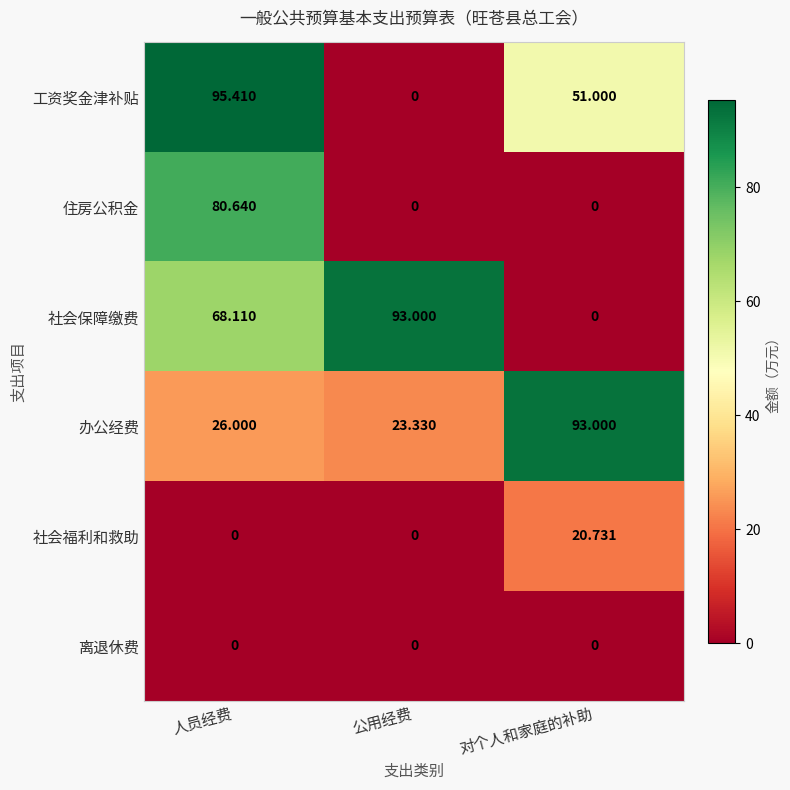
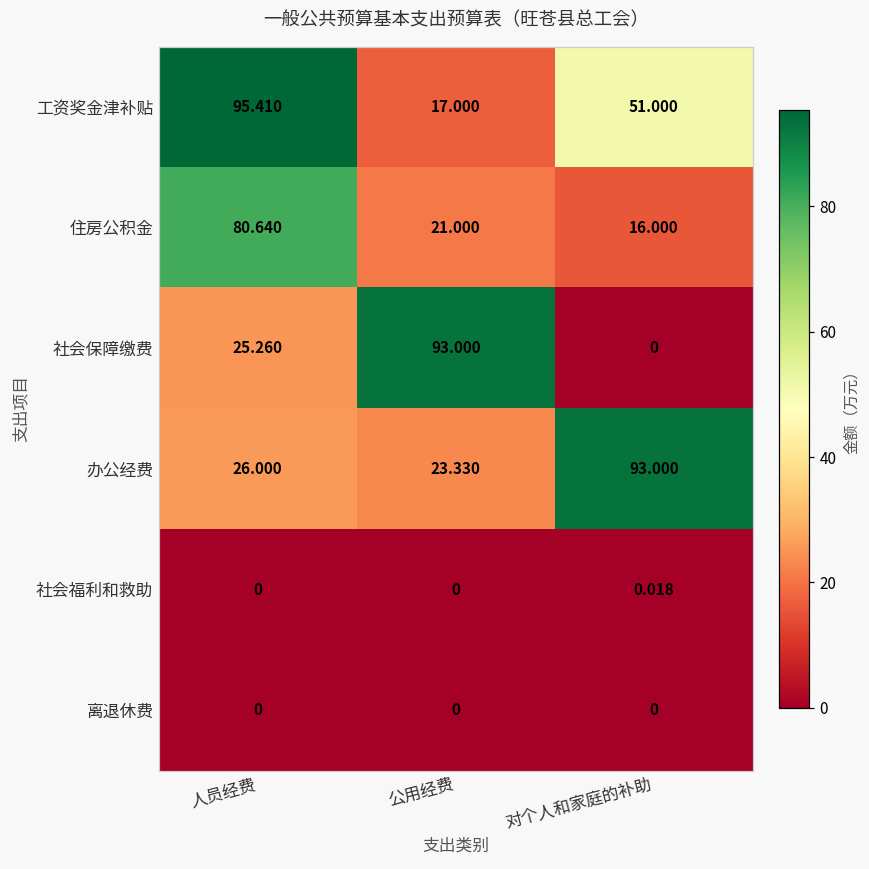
工资奖金津补贴, 公用经费: 0 -> 17.000
住房公积金, 公用经费: 0 -> 21.000
住房公积金, 对个人和家庭的补助: 0 -> 16.000
社会保障缴费, 人员经费: 68.110 -> 25.260
社会福利和救助, 对个人和家庭的补助: 20.731 -> 0.018
